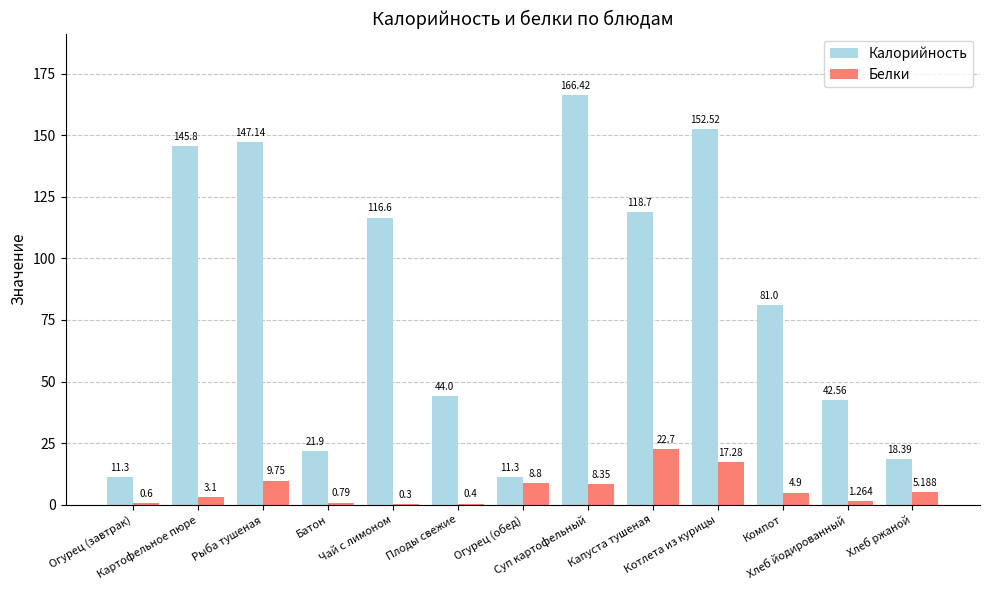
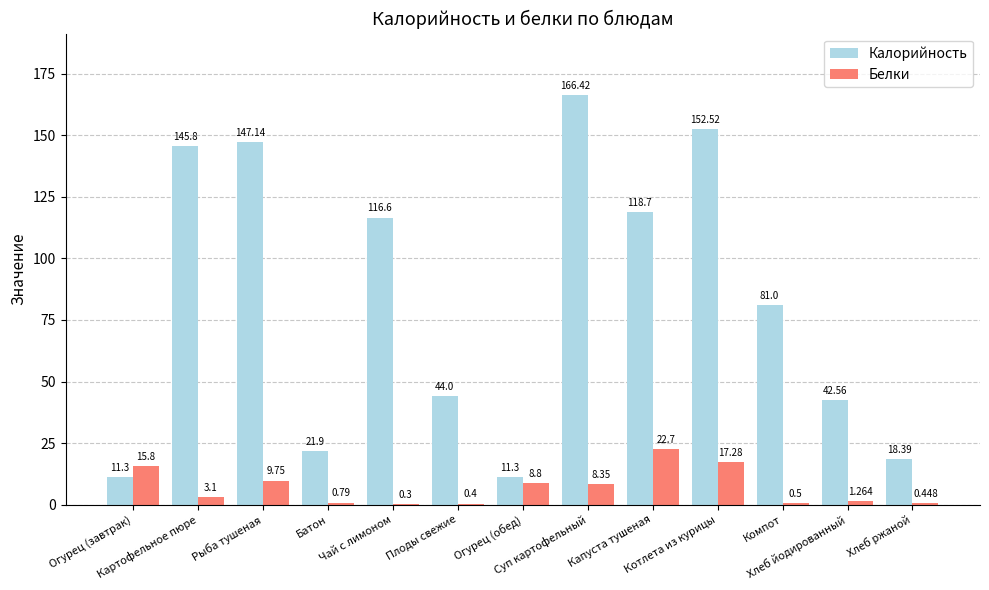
Белки, Огурец (завтрак): 0.6 -> 15.8
Белки, Компот: 4.9 -> 0.5
Белки, Хлеб ржаной: 5.188 -> 0.448
